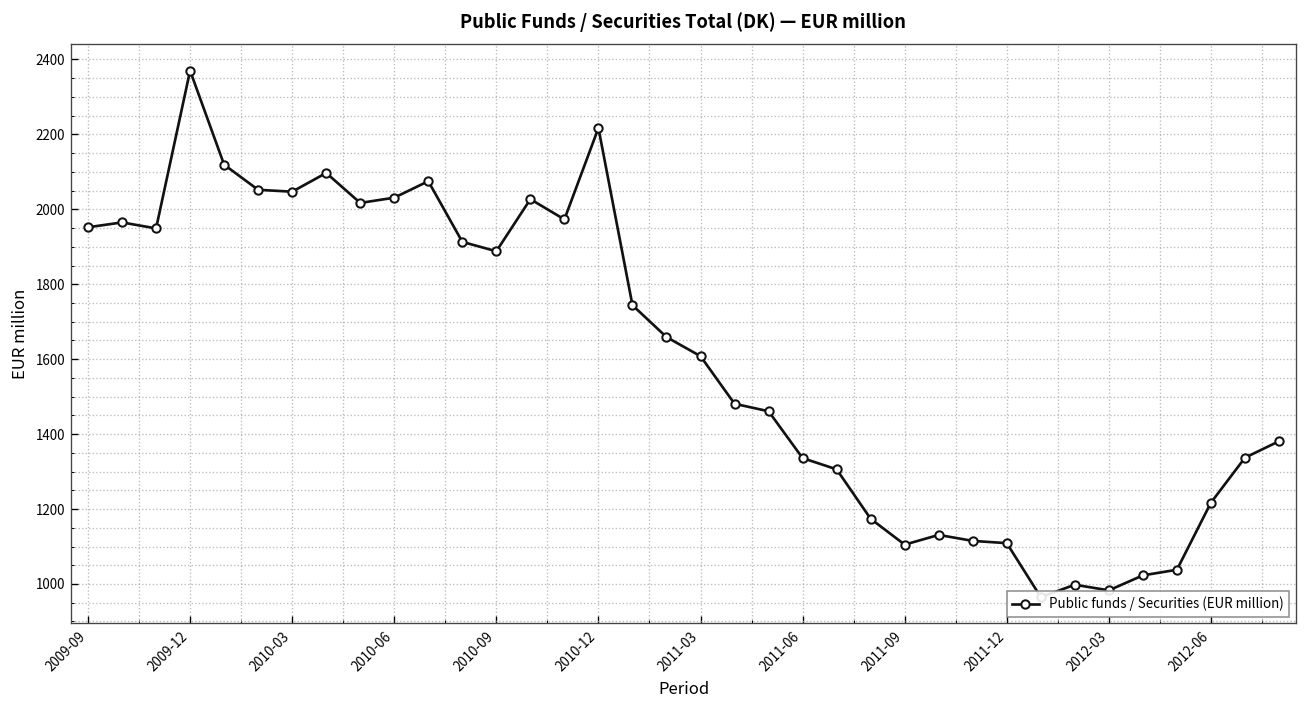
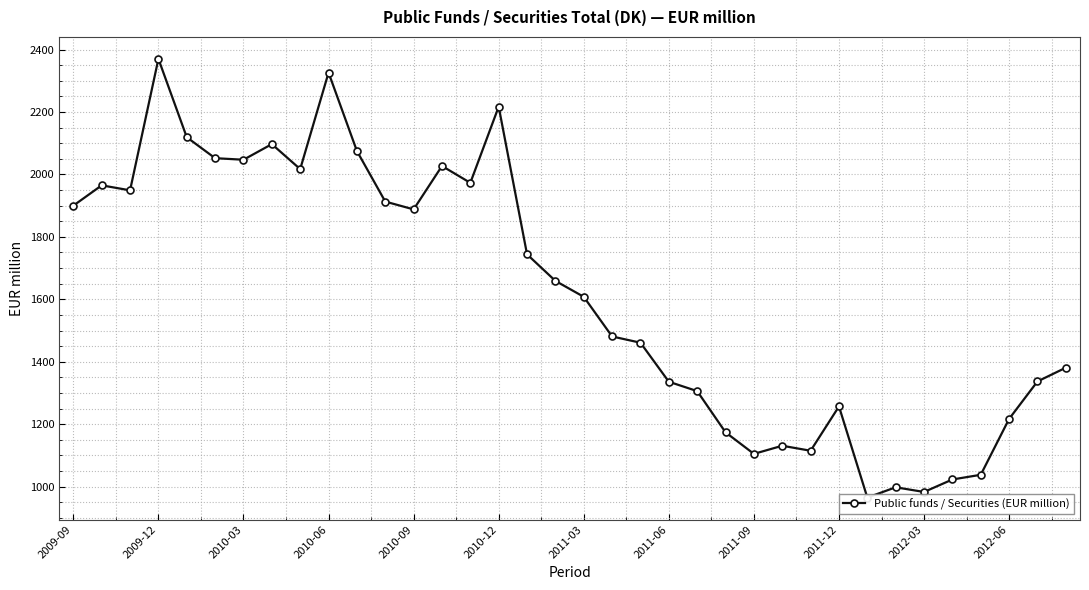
2009-09: 1950 -> 1900
2010-06: 2030 -> 2330
2011-12: 1110 -> 1260
